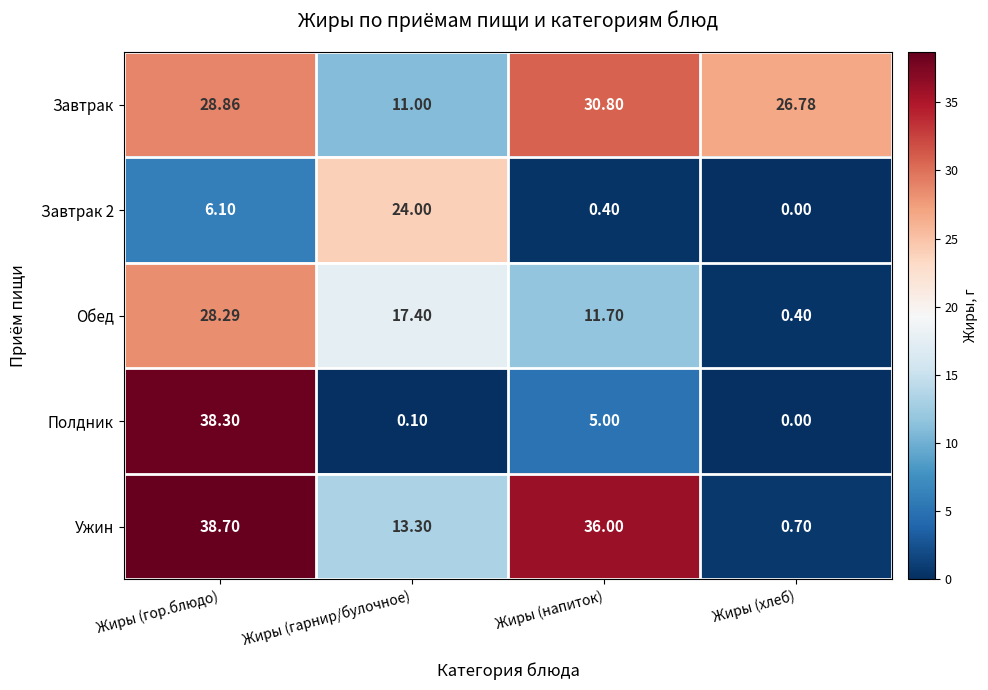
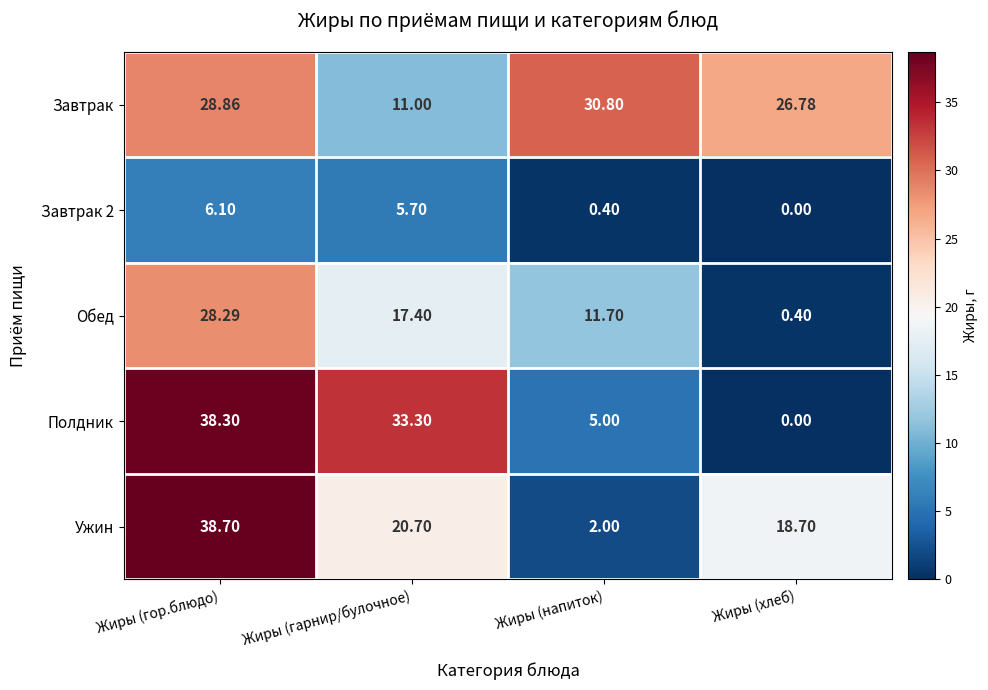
Завтрак 2, Жиры (гарнир/булочное): 24.00 -> 5.70
Полдник, Жиры (гарнир/булочное): 0.10 -> 33.30
Ужин, Жиры (гарнир/булочное): 13.30 -> 20.70
Ужин, Жиры (напиток): 36.00 -> 2.00
Ужин, Жиры (хлеб): 0.70 -> 18.70
